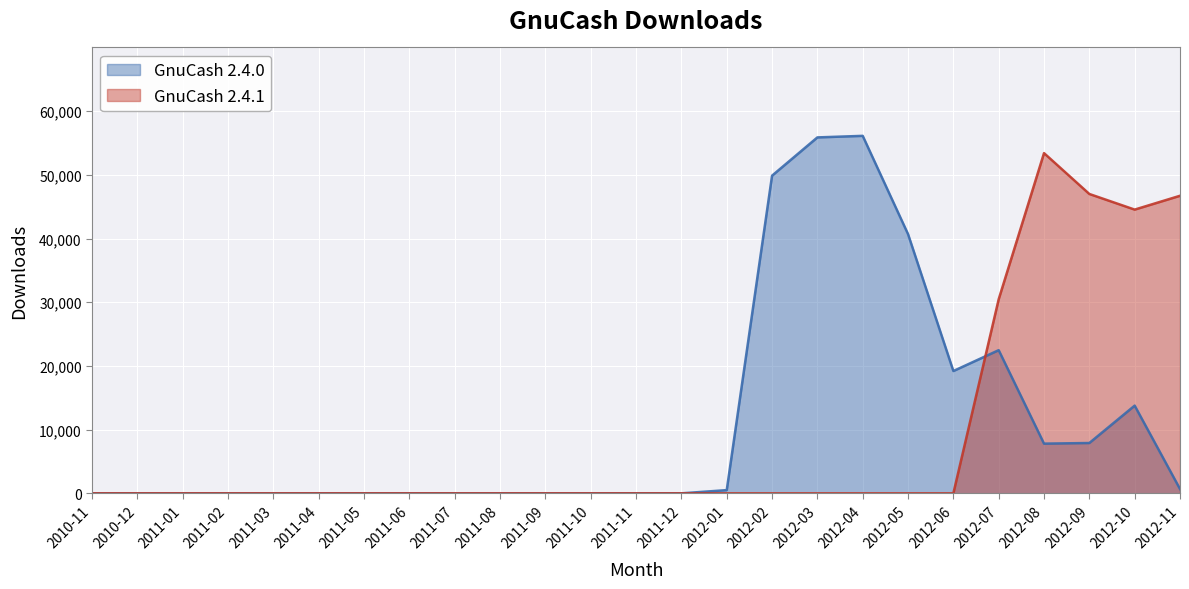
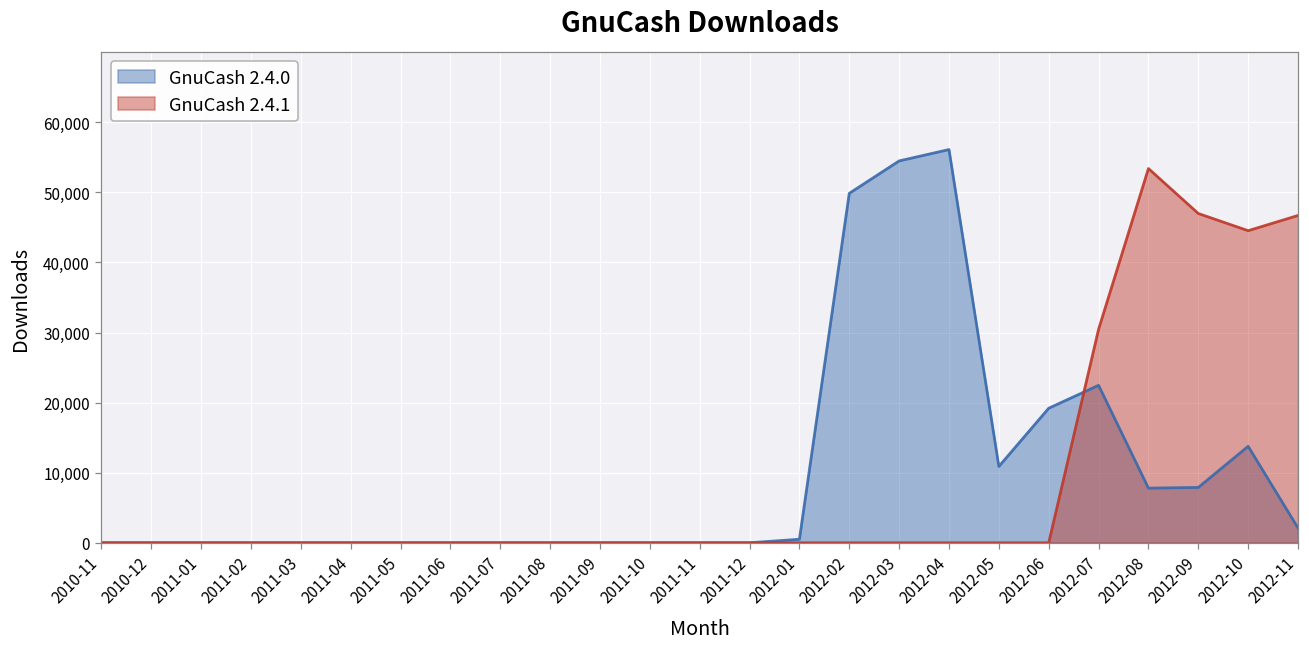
GnuCash 2.4.0, 2012-03: 56,000 -> 54,000
GnuCash 2.4.0, 2012-05: 41,000 -> 11,000
GnuCash 2.4.0, 2012-11: 1,000 -> 2,000
